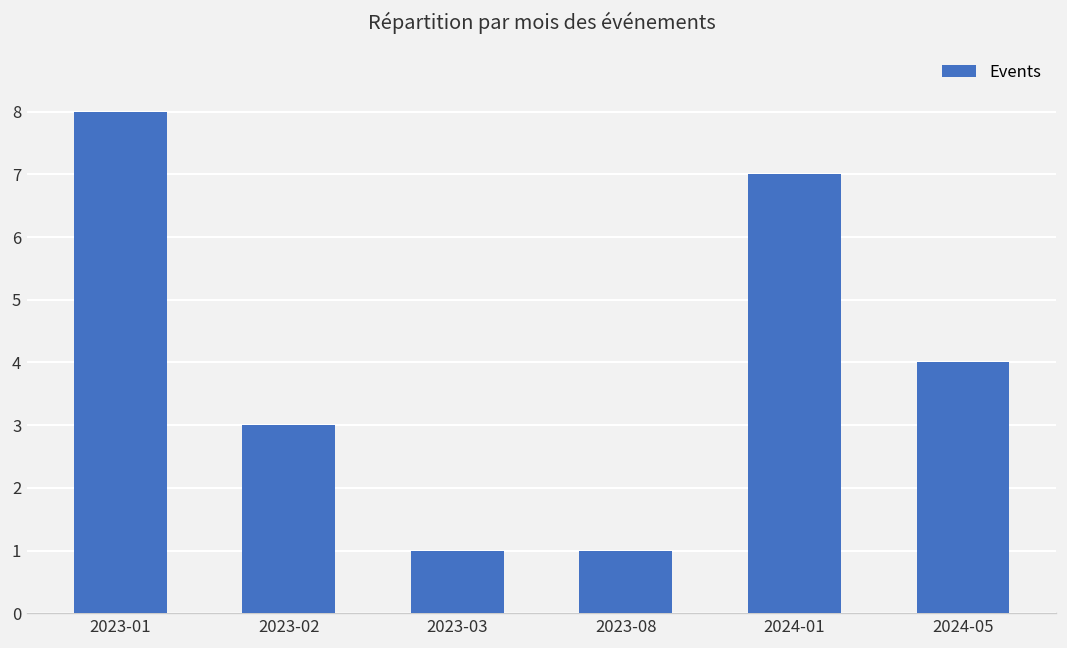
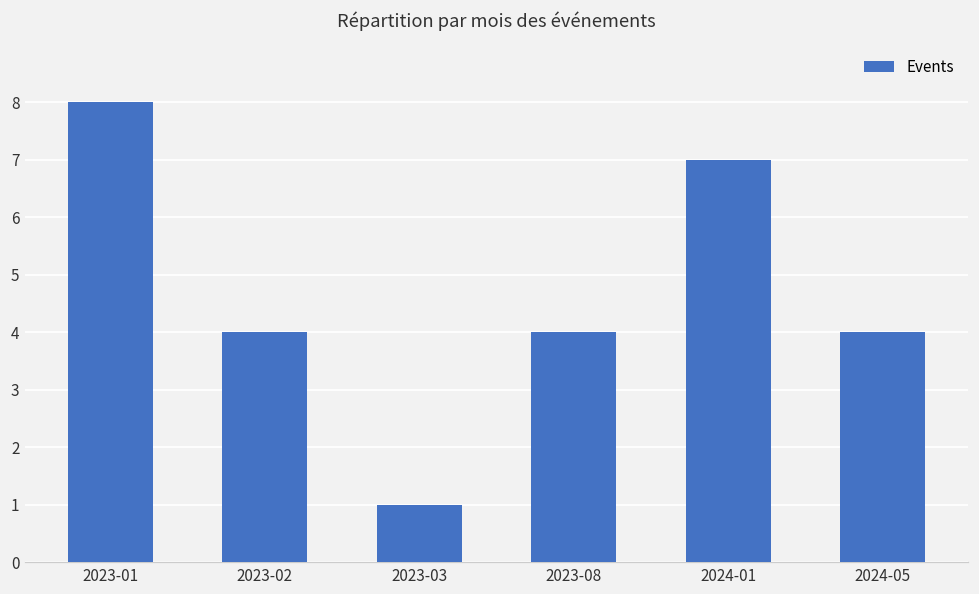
2023-02: 3 -> 4
2023-08: 1 -> 4
